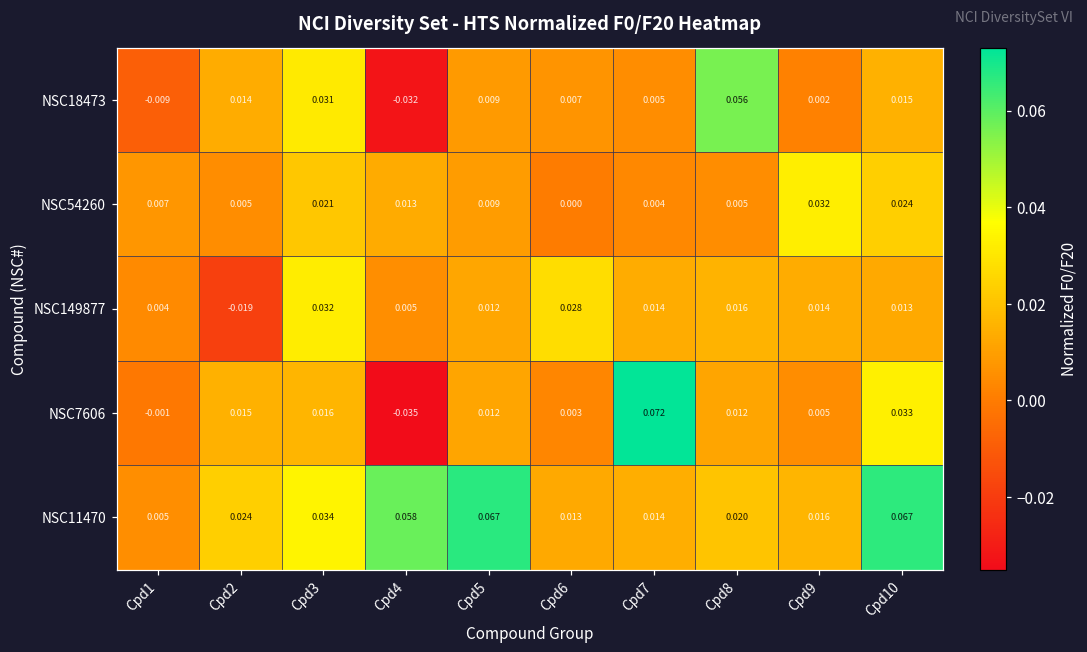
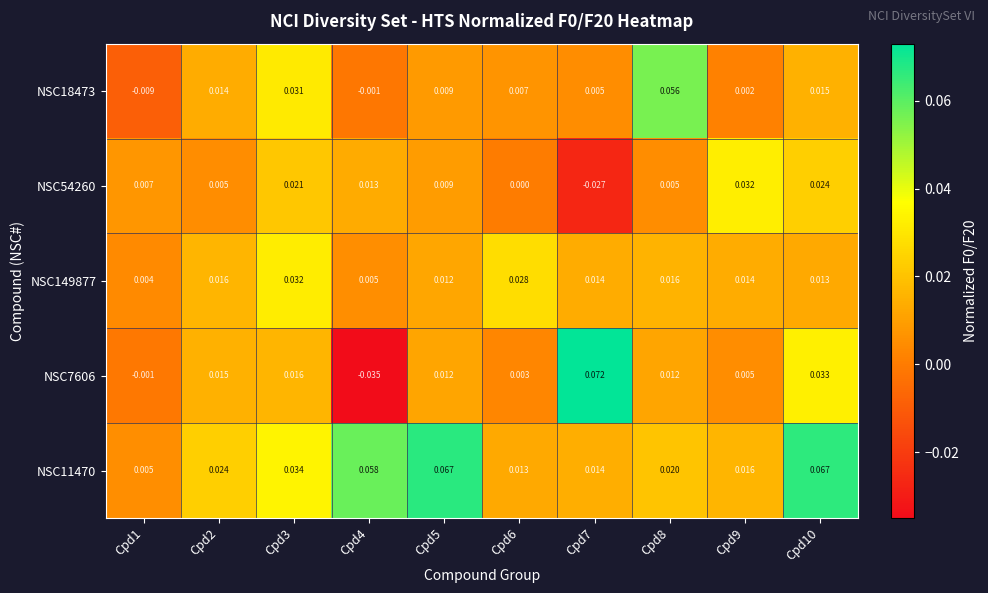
NSC18473, Cpd4: -0.032 -> -0.001
NSC54260, Cpd7: 0.004 -> -0.027
NSC149877, Cpd2: -0.019 -> 0.016
